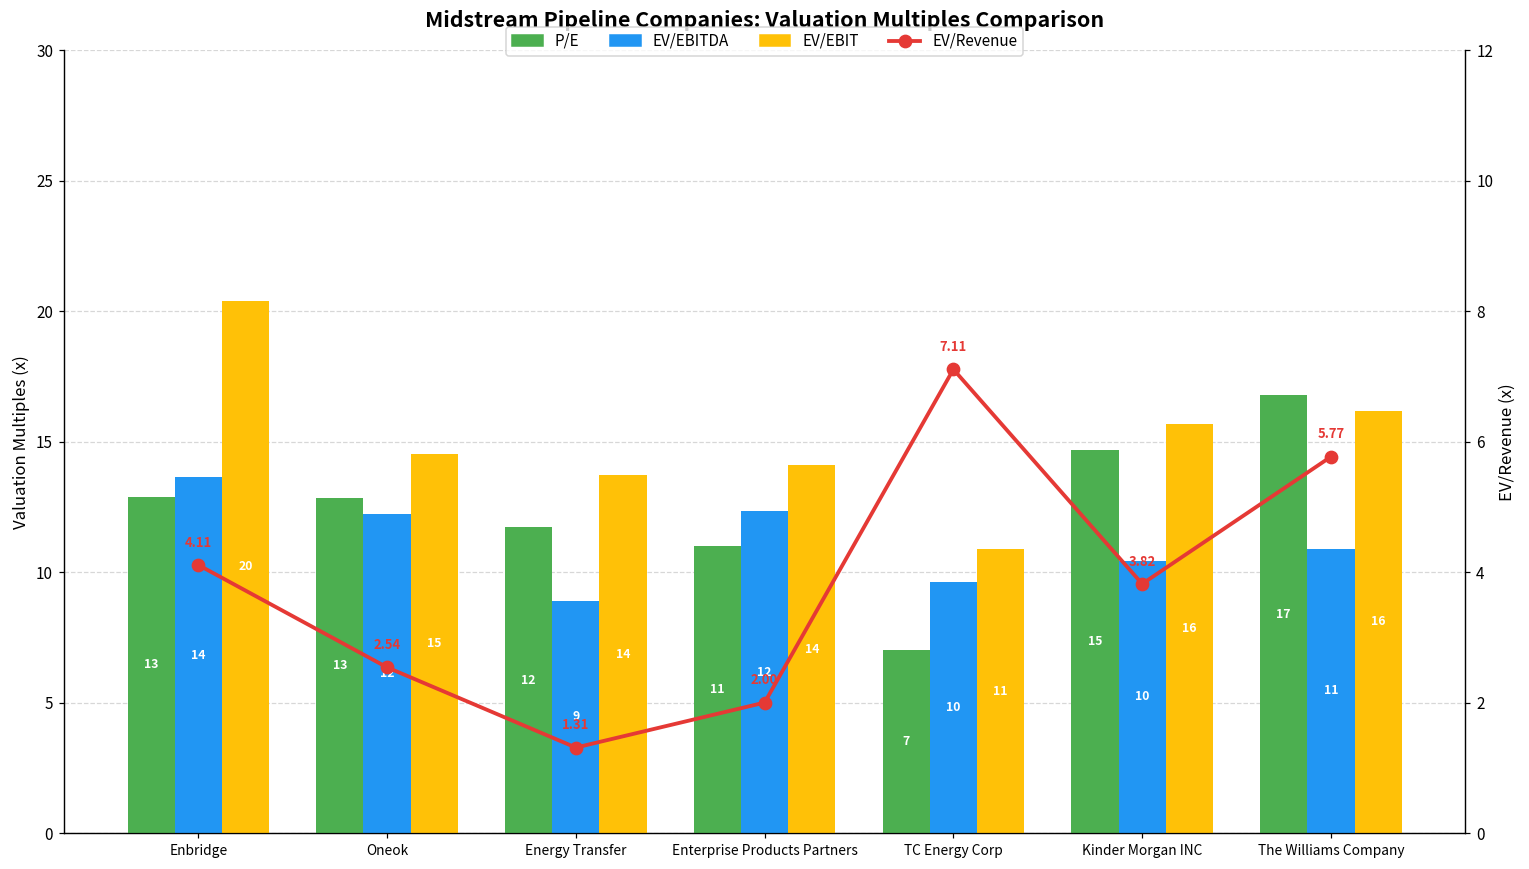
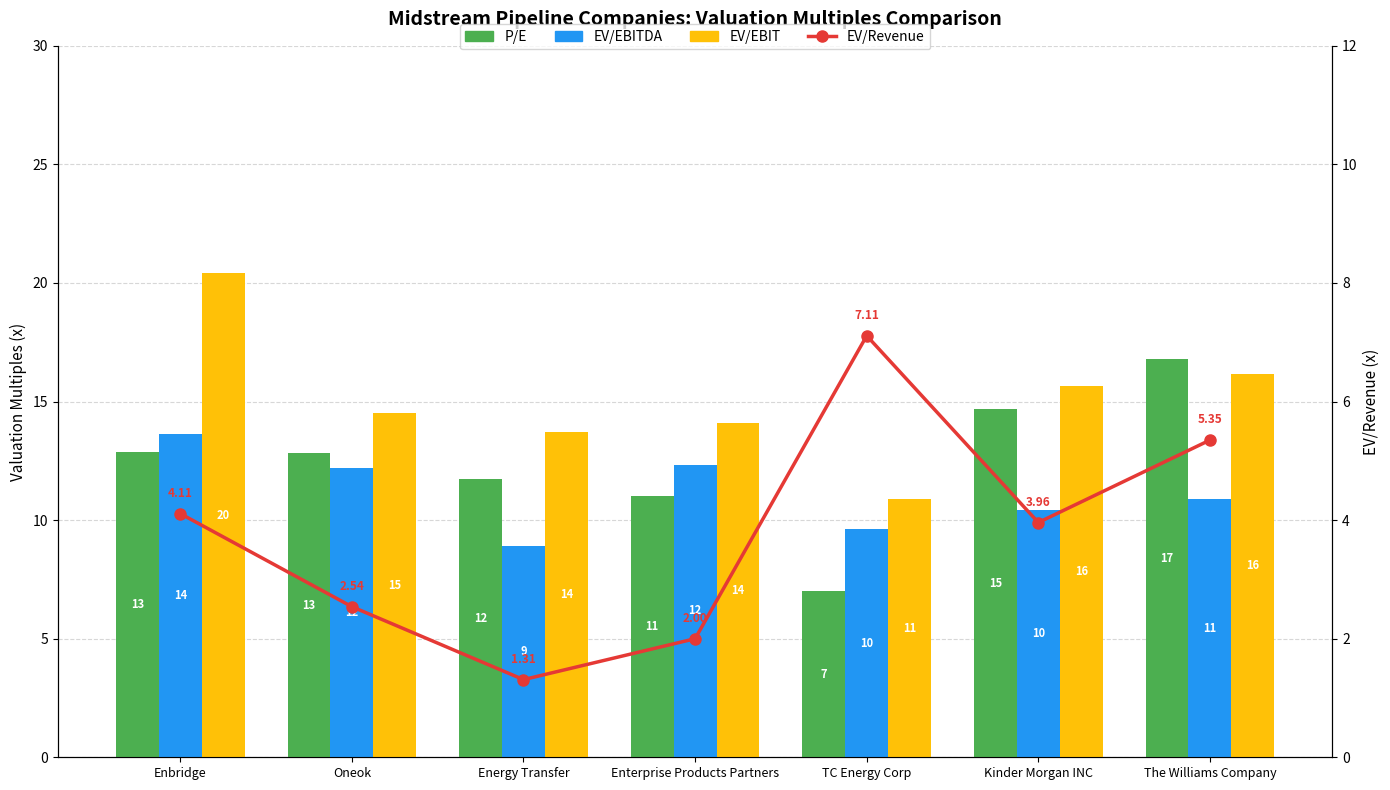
EV/Revenue, Kinder Morgan INC: 3.82 -> 3.96
EV/Revenue, The Williams Company: 5.77 -> 5.35
